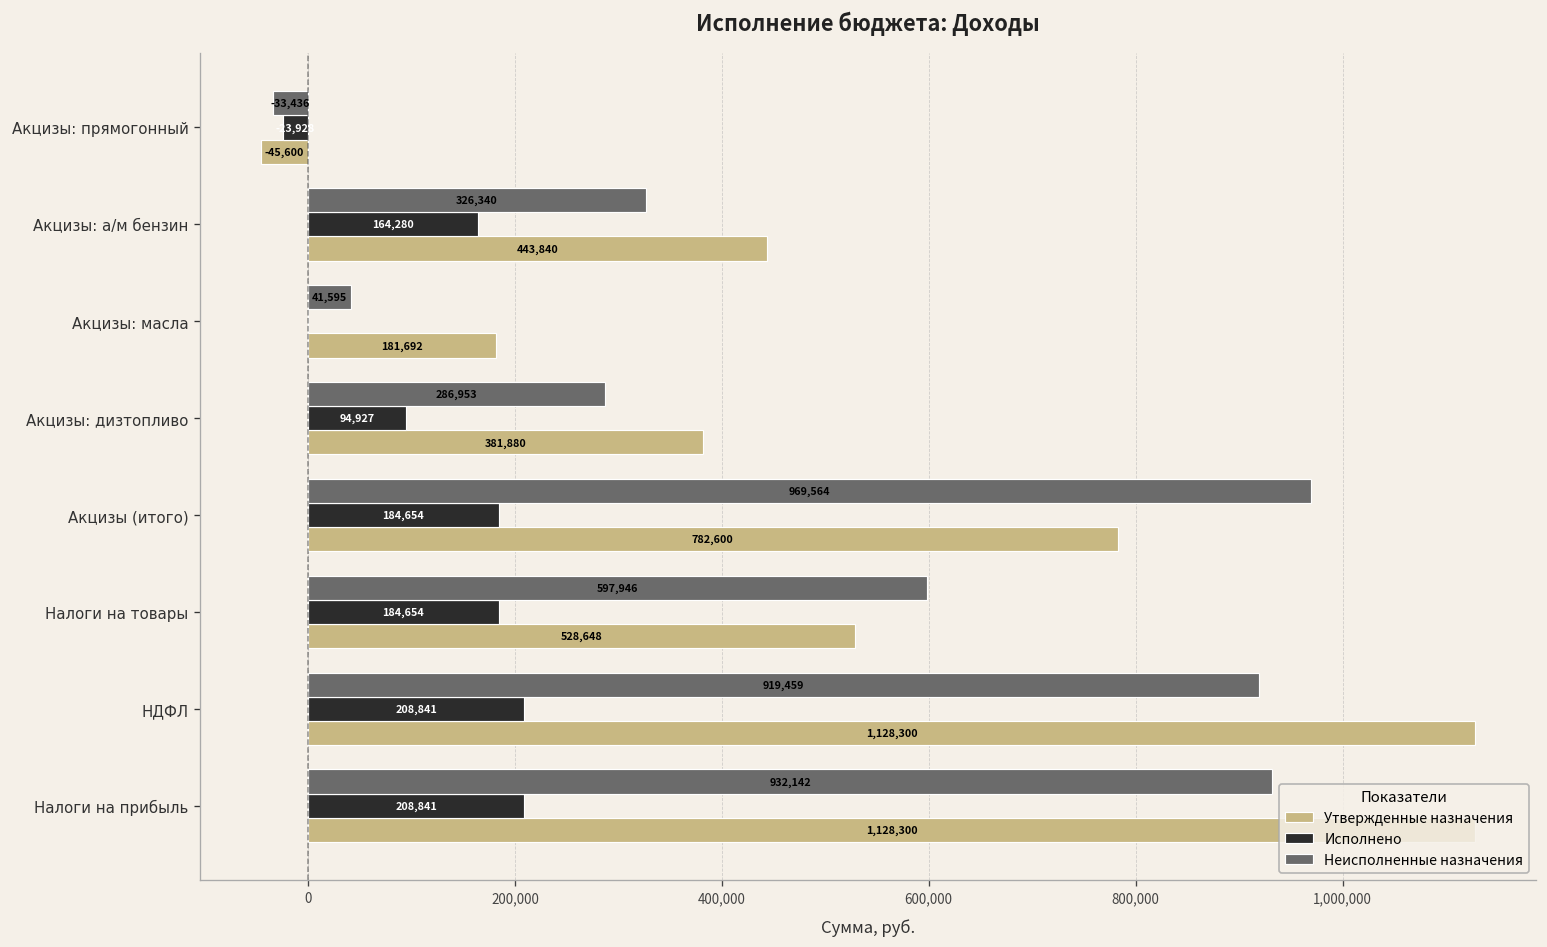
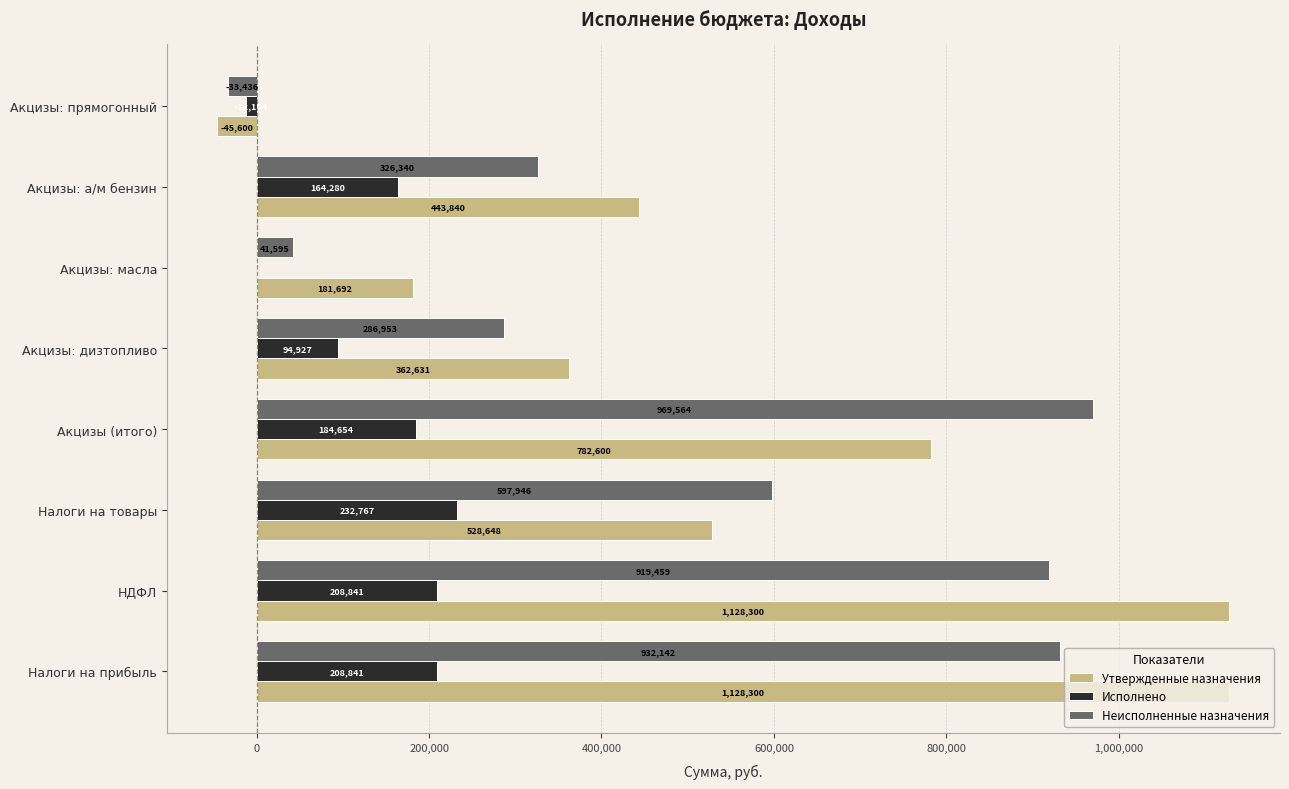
Исполнено, Акцизы: прямогонный: -20,000 -> -10,000
Утвержденные назначения, Акцизы: дизтопливо: 381,880 -> 362,631
Исполнено, Налоги на товары: 184,654 -> 232,767
